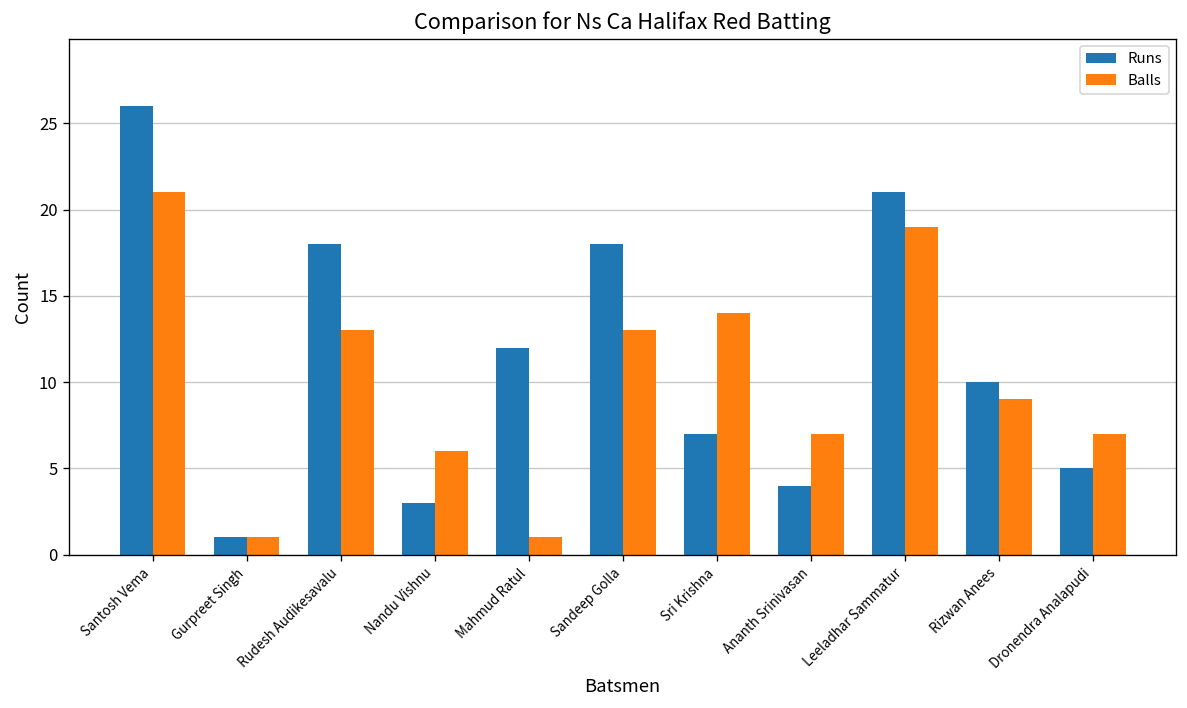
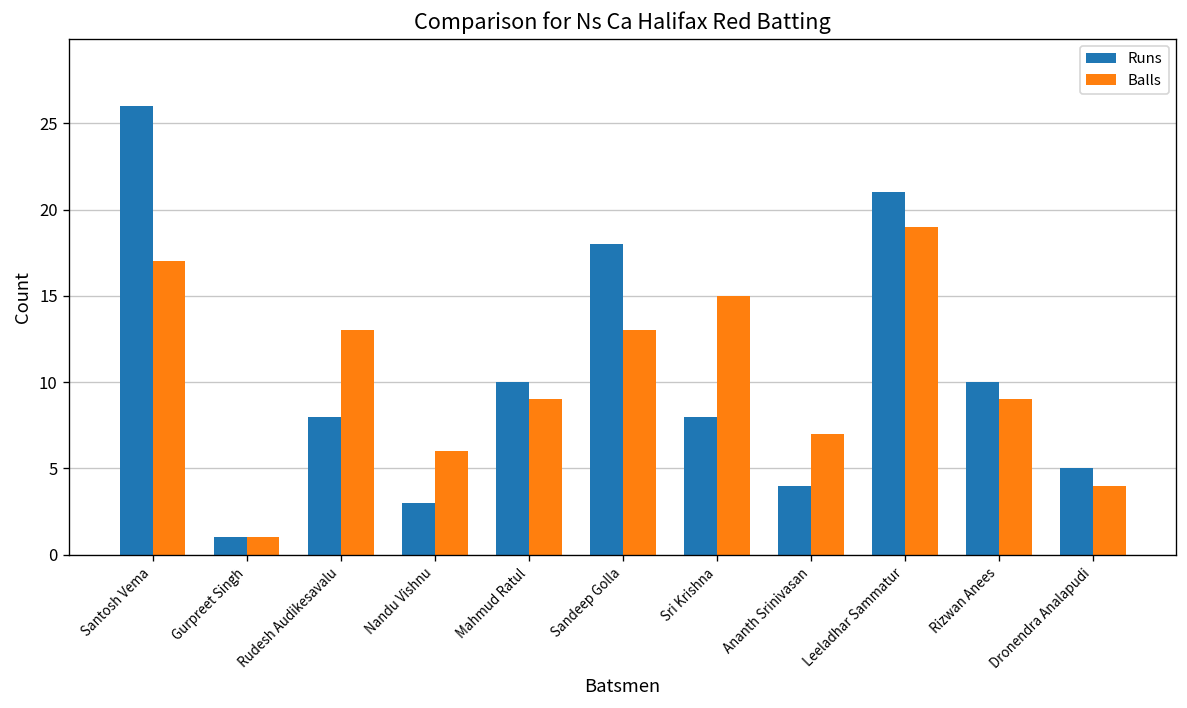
Balls, Santosh Vema: 21 -> 17
Runs, Rudesh Audikesavalu: 18 -> 8
Runs, Mahmud Ratul: 12 -> 10
Balls, Mahmud Ratul: 1 -> 9
Runs, Sri Krishna: 7 -> 8
Balls, Sri Krishna: 14 -> 15
Balls, Dronendra Analapudi: 7 -> 4
